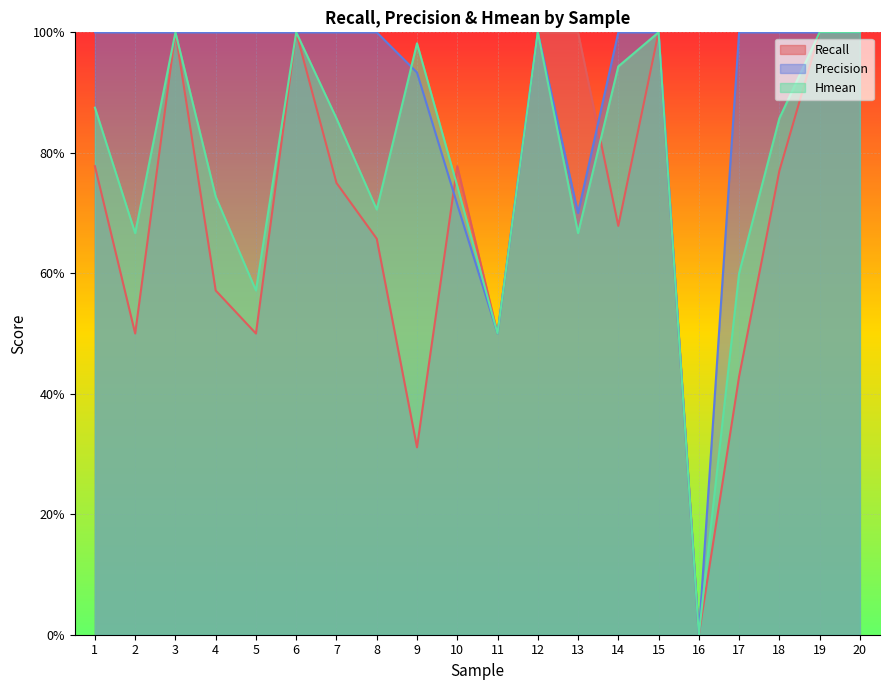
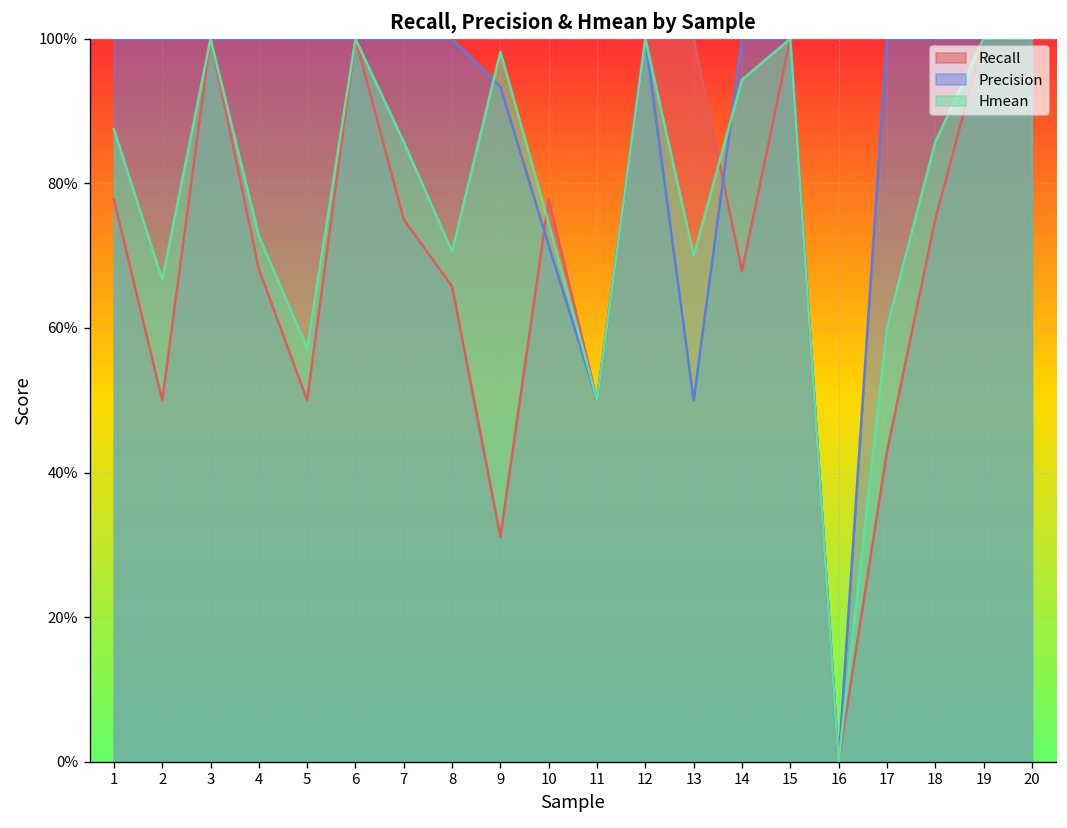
Recall, 4: 57% -> 68%
Precision, 13: 70% -> 50%
Hmean, 13: 67% -> 70%
Recall, 18: 77% -> 75%
